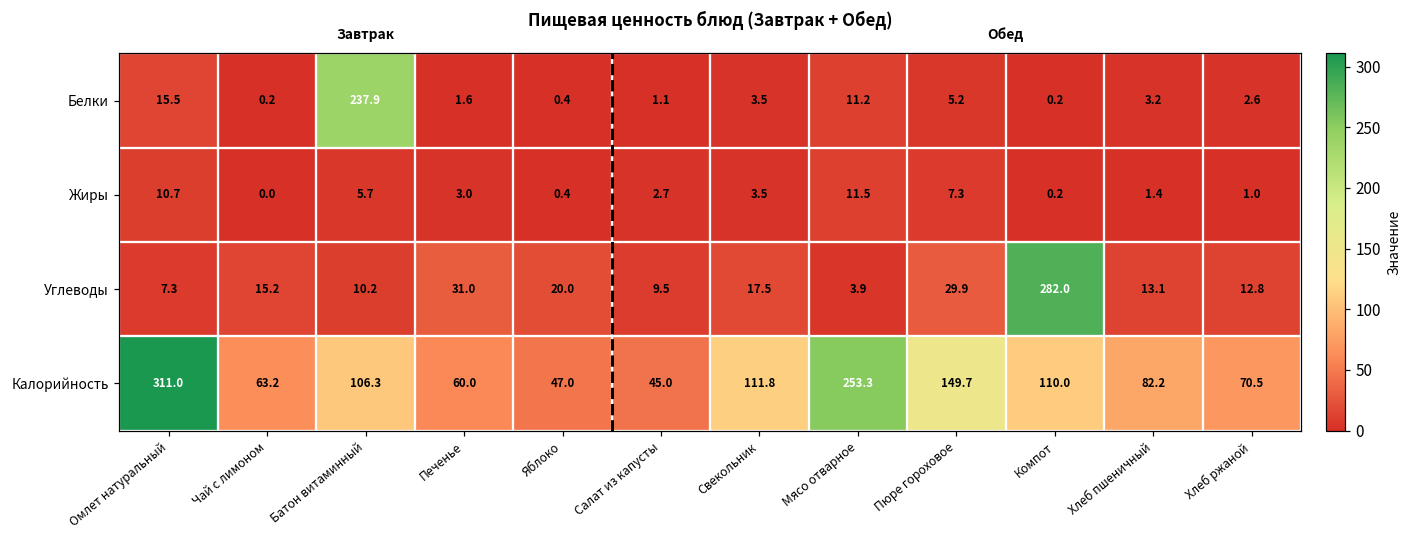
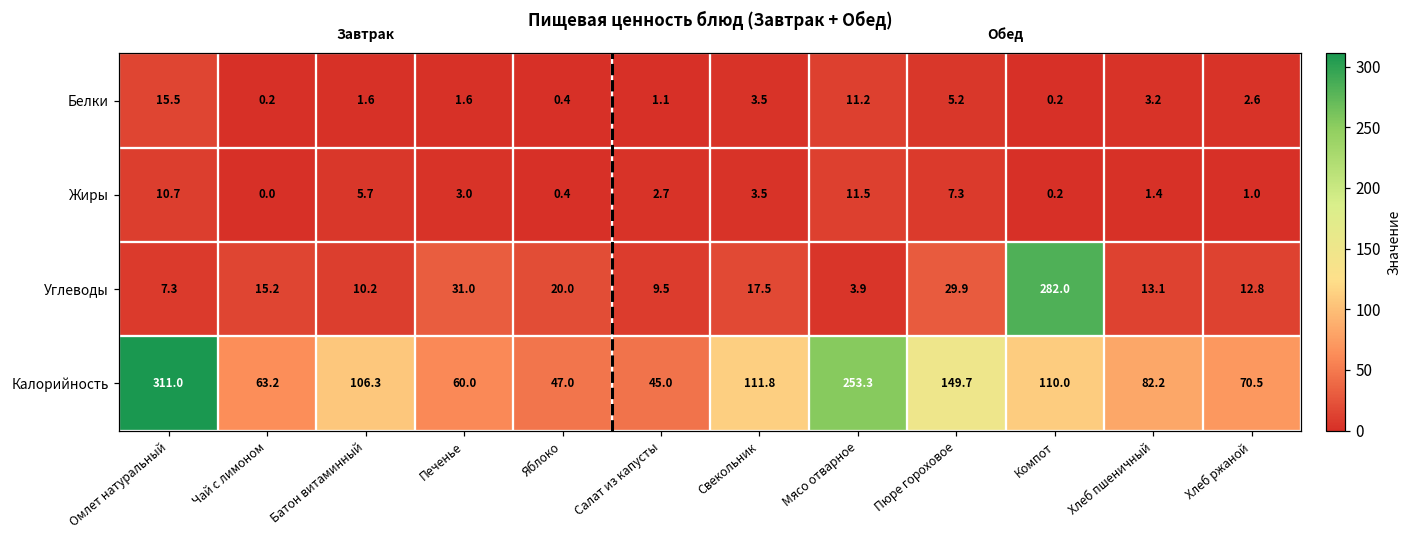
Белки, Батон витаминный: 237.9 -> 1.6
